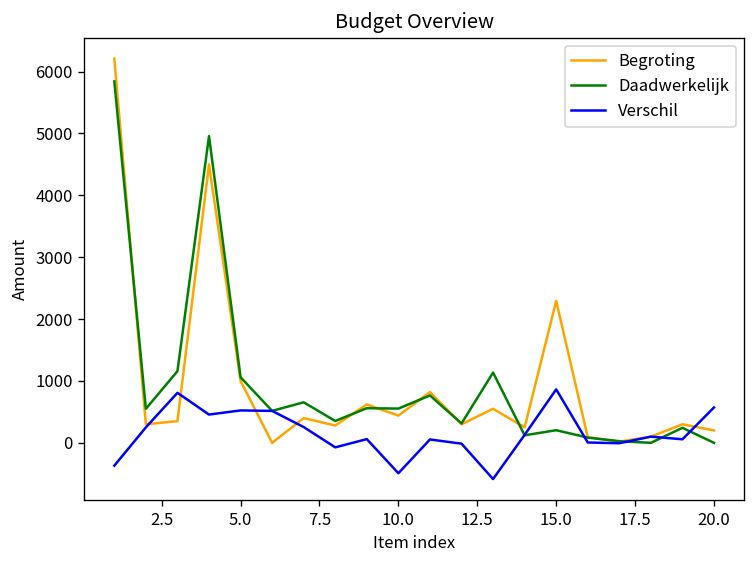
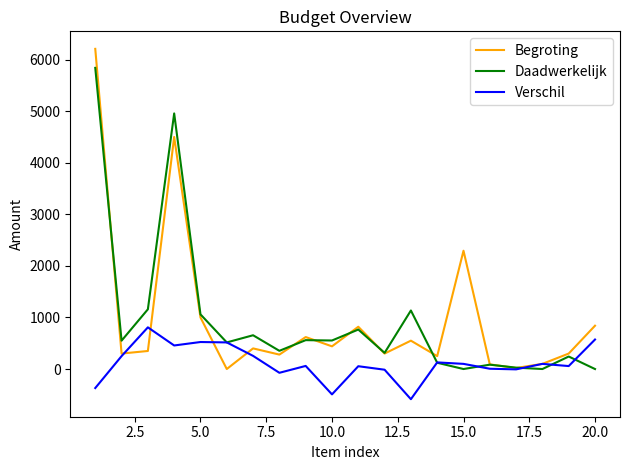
Daadwerkelijk, 15.0: 200 -> 0
Verschil, 15.0: 900 -> 100
Begroting, 20.0: 200 -> 800
